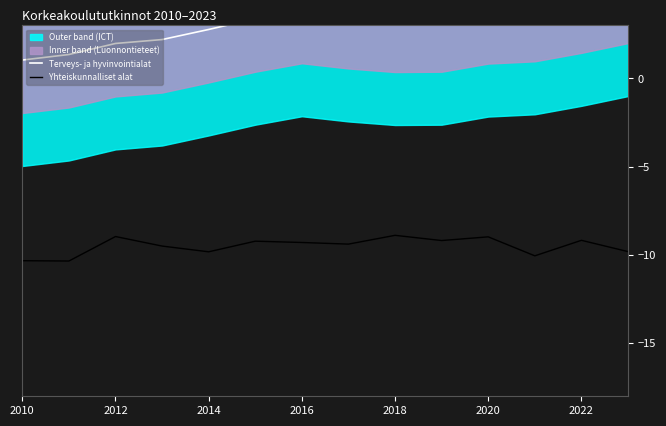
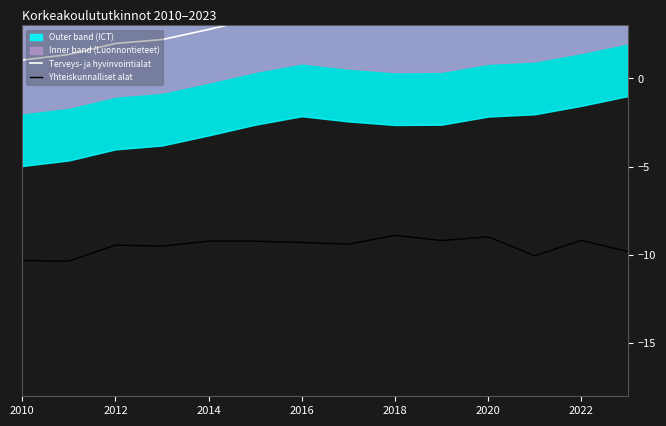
Yhteiskunnalliset alat, 2012: -9.0 -> -9.4
Yhteiskunnalliset alat, 2014: -9.8 -> -9.2
